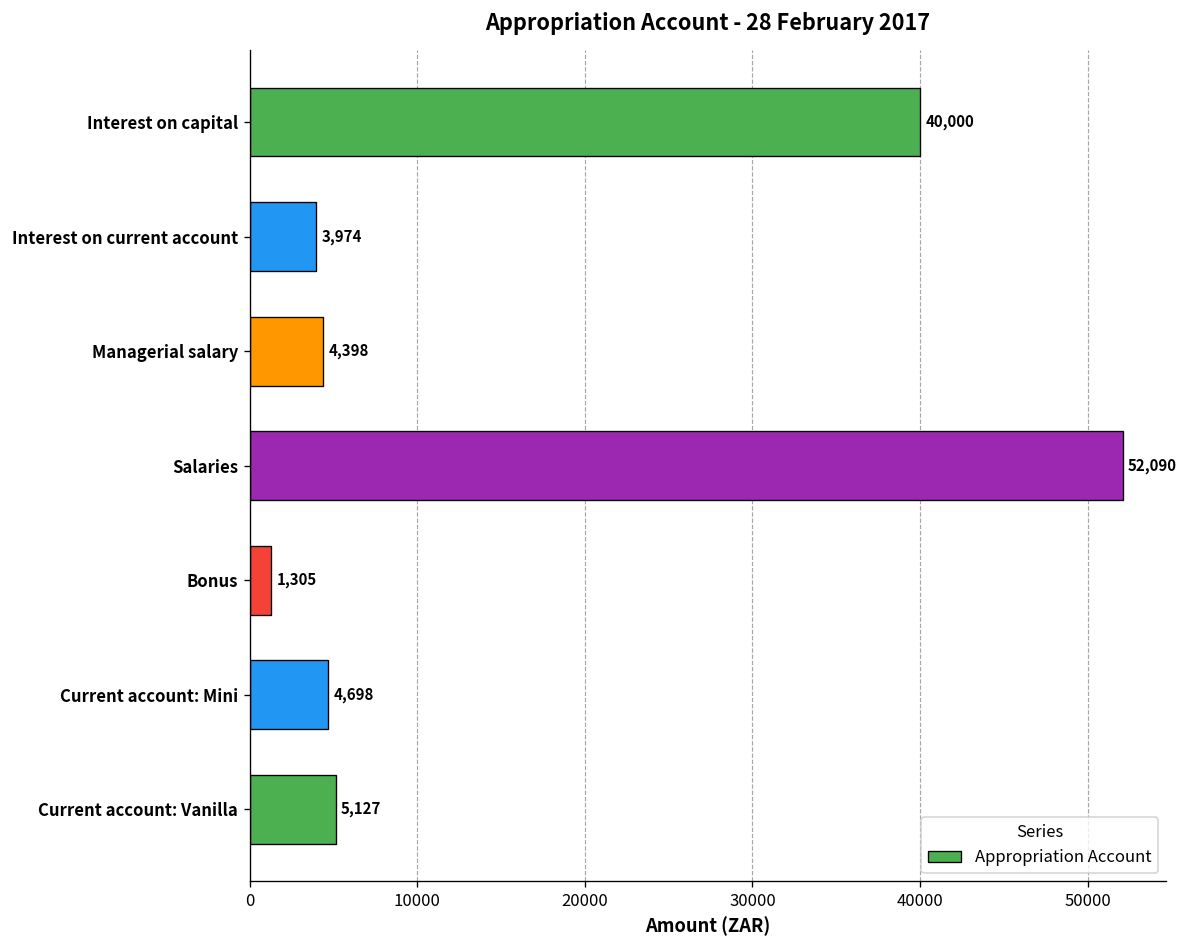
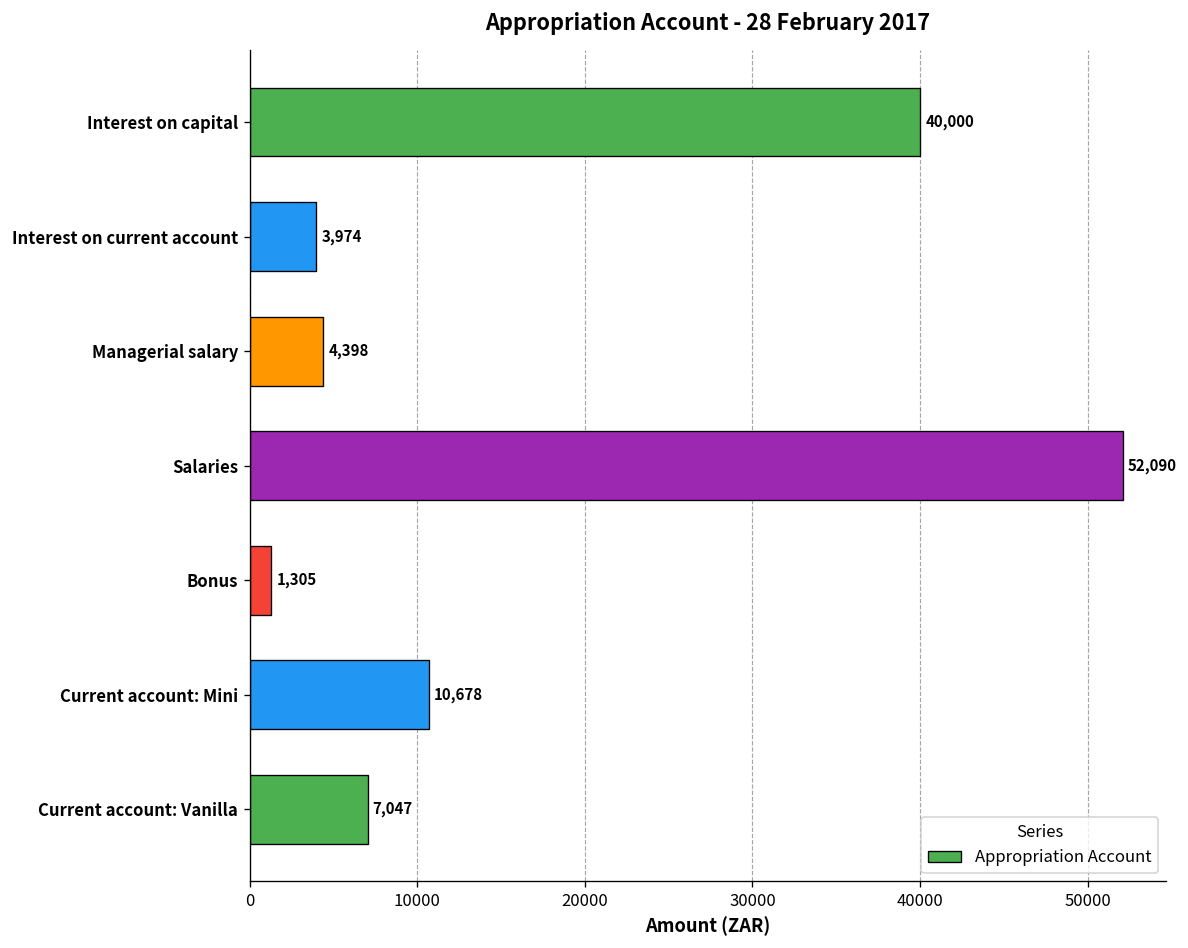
Current account: Mini: 4,698 -> 10,678
Current account: Vanilla: 5,127 -> 7,047
